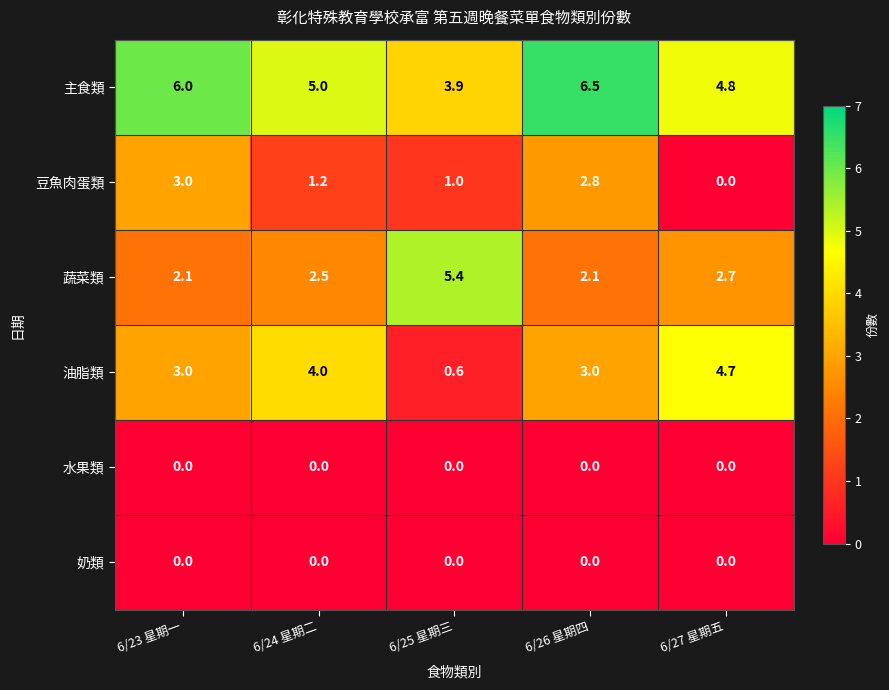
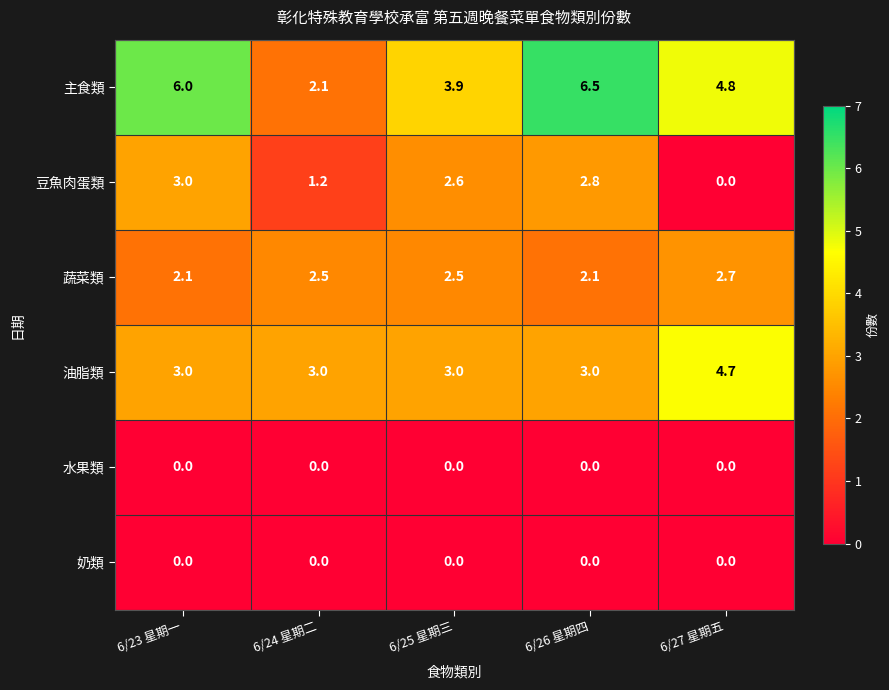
主食類, 6/24 星期二: 5.0 -> 2.1
豆魚肉蛋類, 6/25 星期三: 1.0 -> 2.6
蔬菜類, 6/25 星期三: 5.4 -> 2.5
油脂類, 6/24 星期二: 4.0 -> 3.0
油脂類, 6/25 星期三: 0.6 -> 3.0
